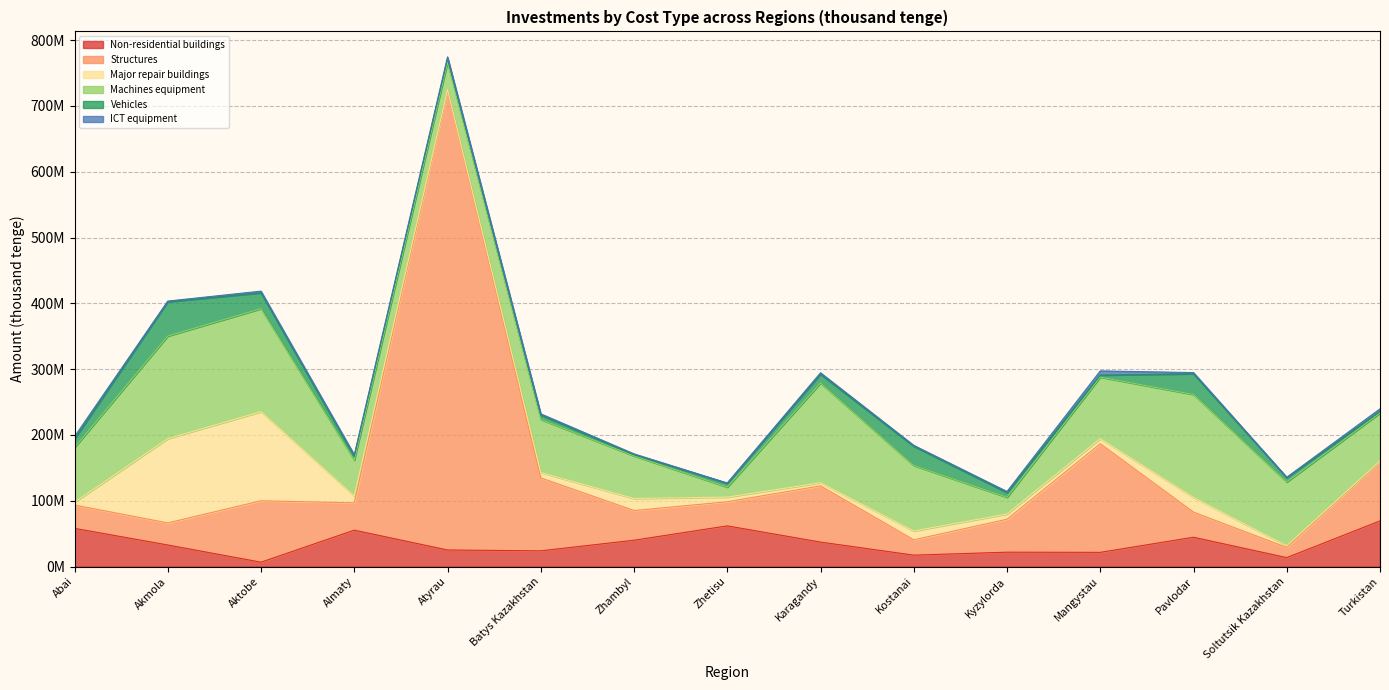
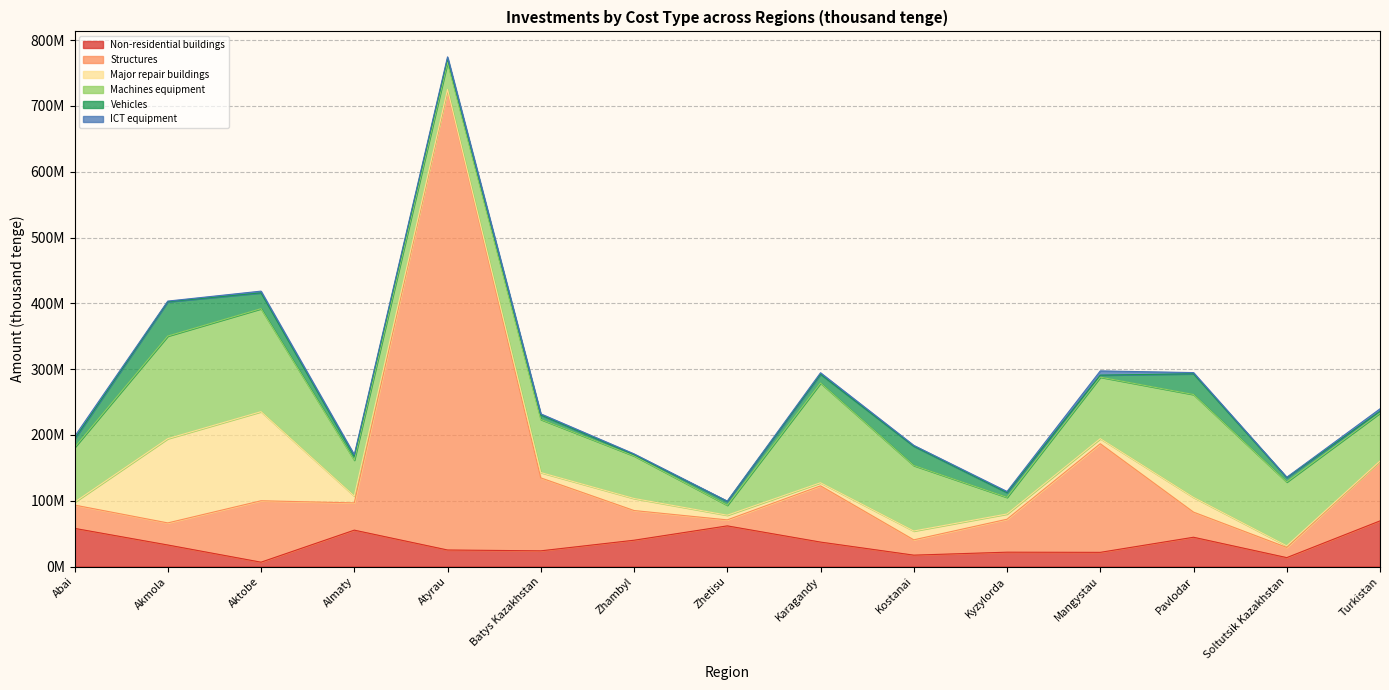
Structures, Zhetisu: 40000000 -> 10000000
